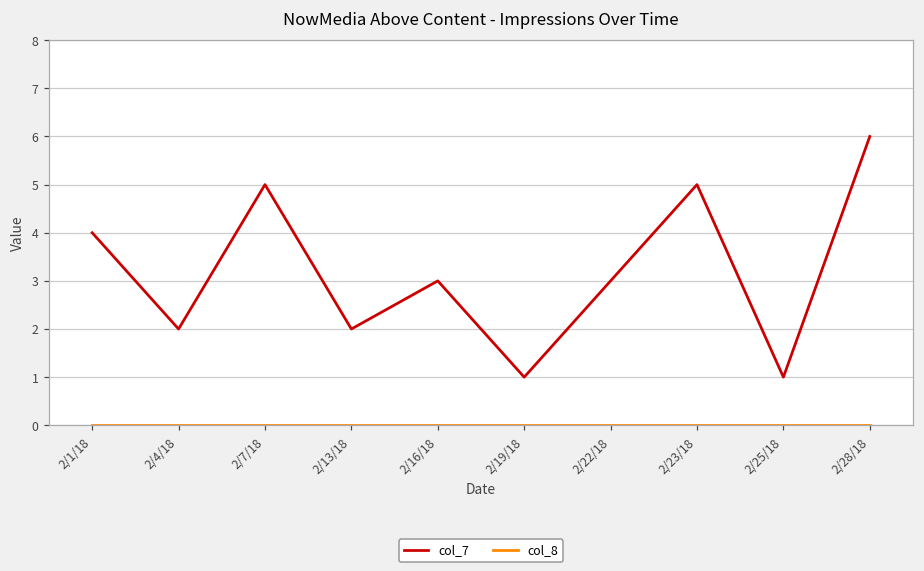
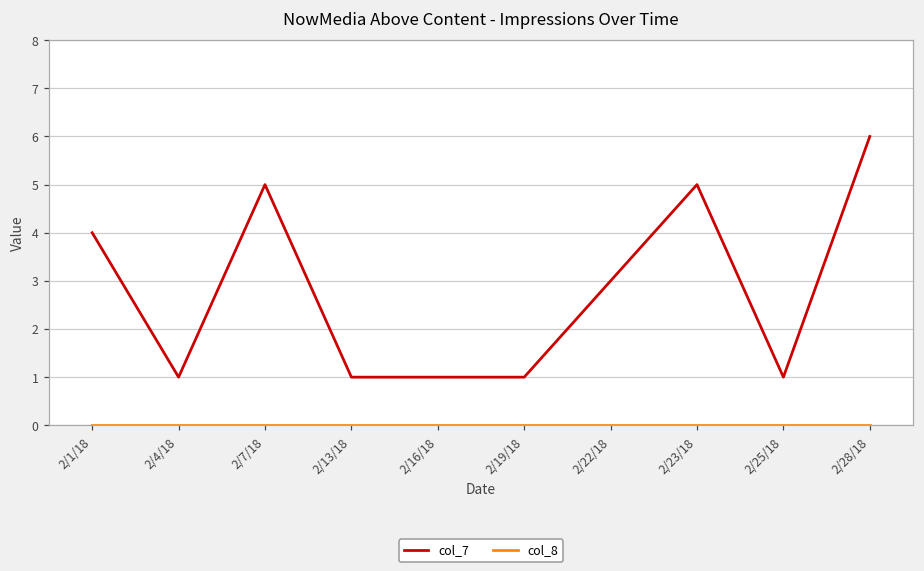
col_7, 2/4/18: 2 -> 1
col_7, 2/13/18: 2 -> 1
col_7, 2/16/18: 3 -> 1
